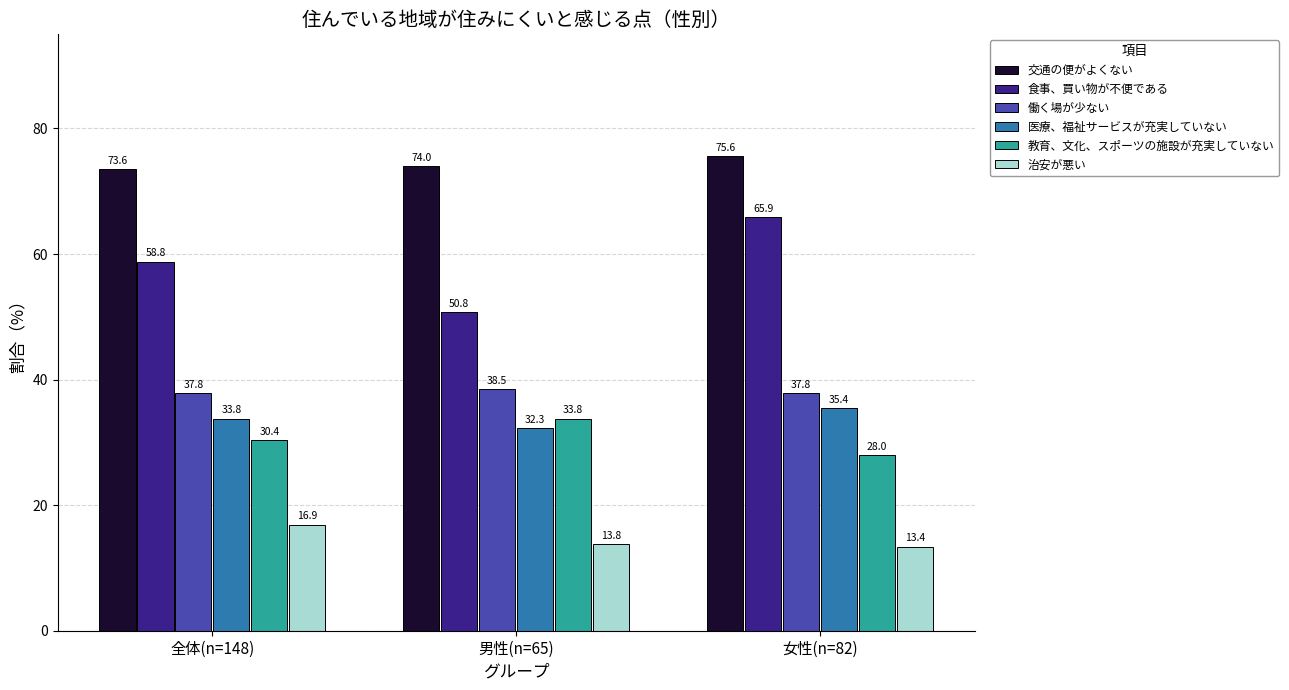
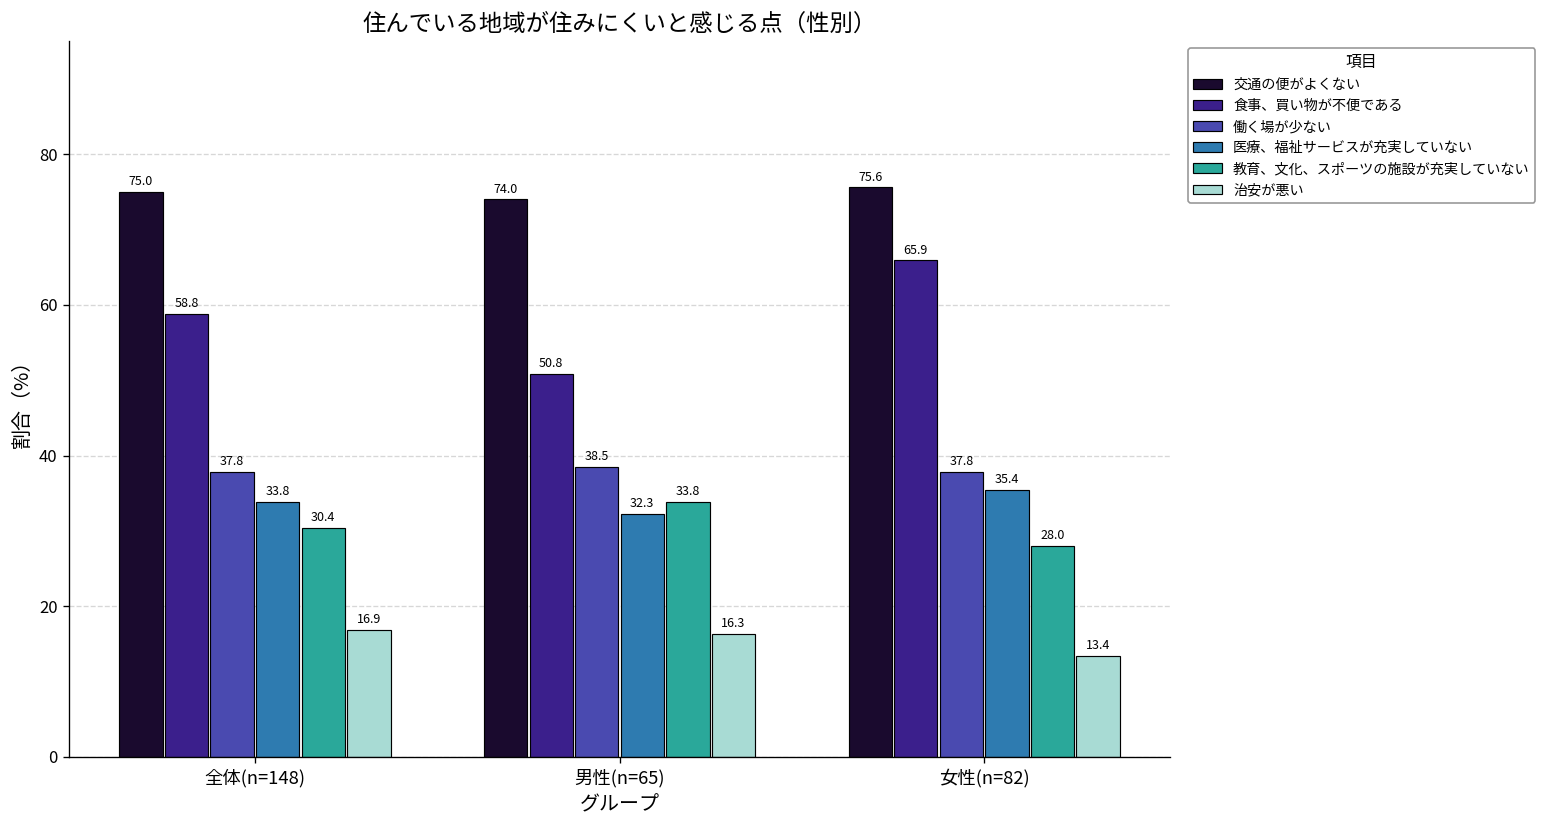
交通の便がよくない, 全体(n=148): 73.6 -> 75.0
治安が悪い, 男性(n=65): 13.8 -> 16.3
